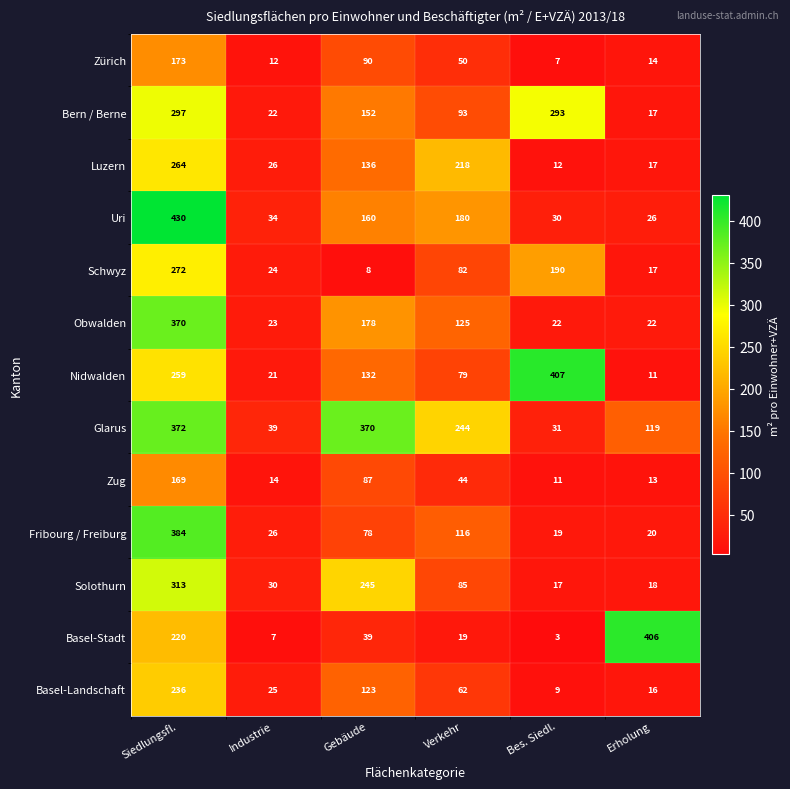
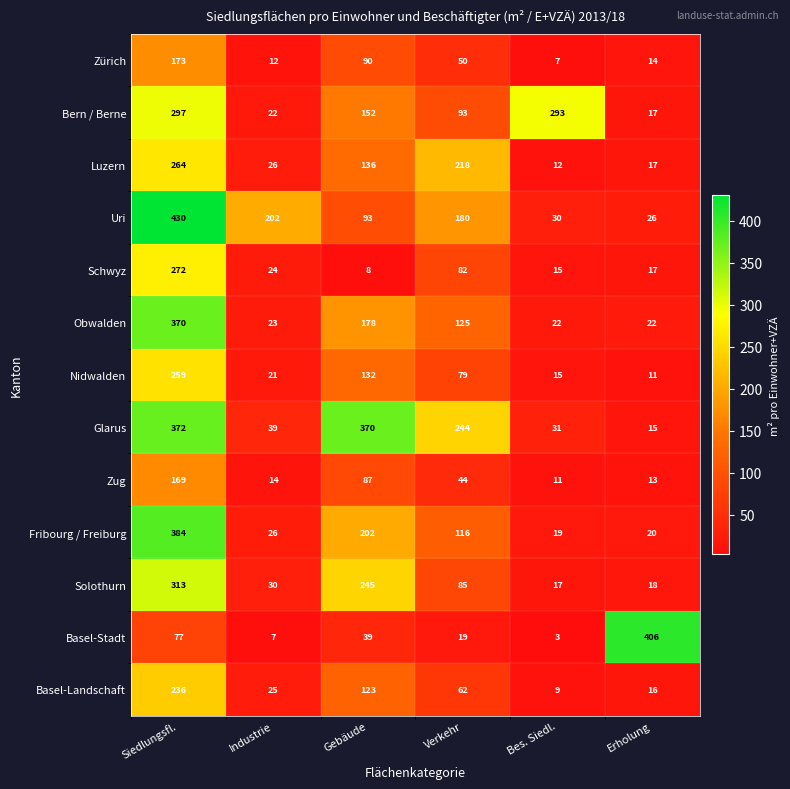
Uri, Industrie: 34 -> 202
Uri, Gebäude: 160 -> 93
Schwyz, Bes. Siedl.: 190 -> 15
Nidwalden, Bes. Siedl.: 407 -> 15
Glarus, Erholung: 119 -> 15
Fribourg / Freiburg, Gebäude: 78 -> 202
Basel-Stadt, Siedlungsfl.: 220 -> 77
